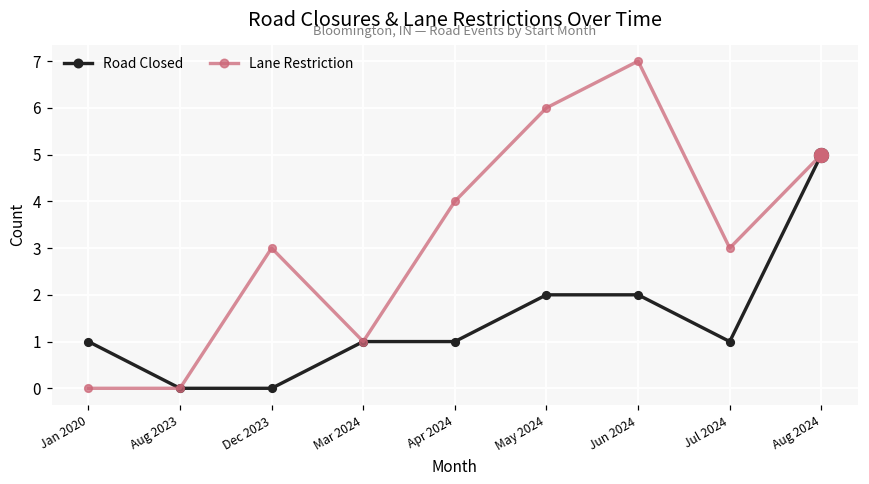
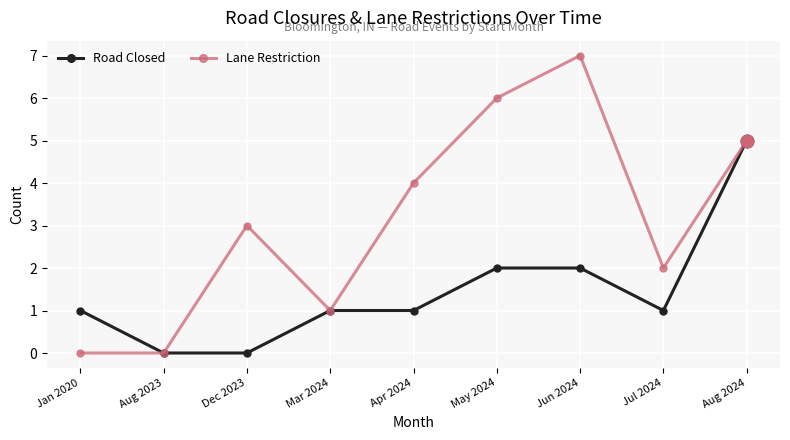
Lane Restriction, Jul 2024: 3 -> 2
